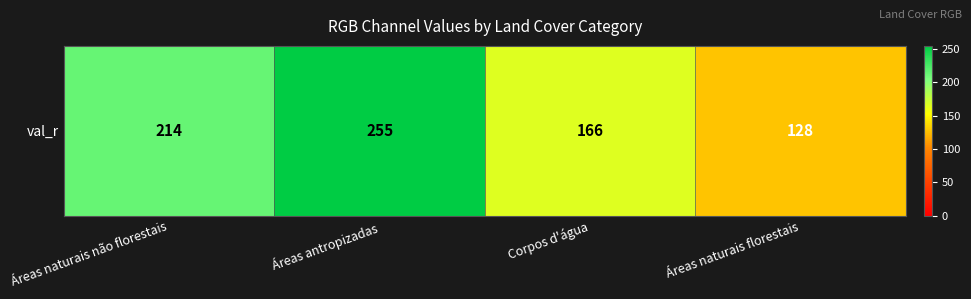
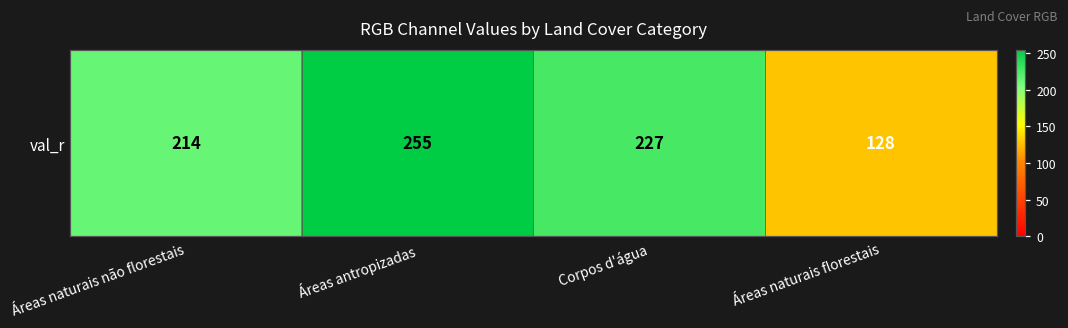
val_r, Corpos d'água: 166 -> 227
